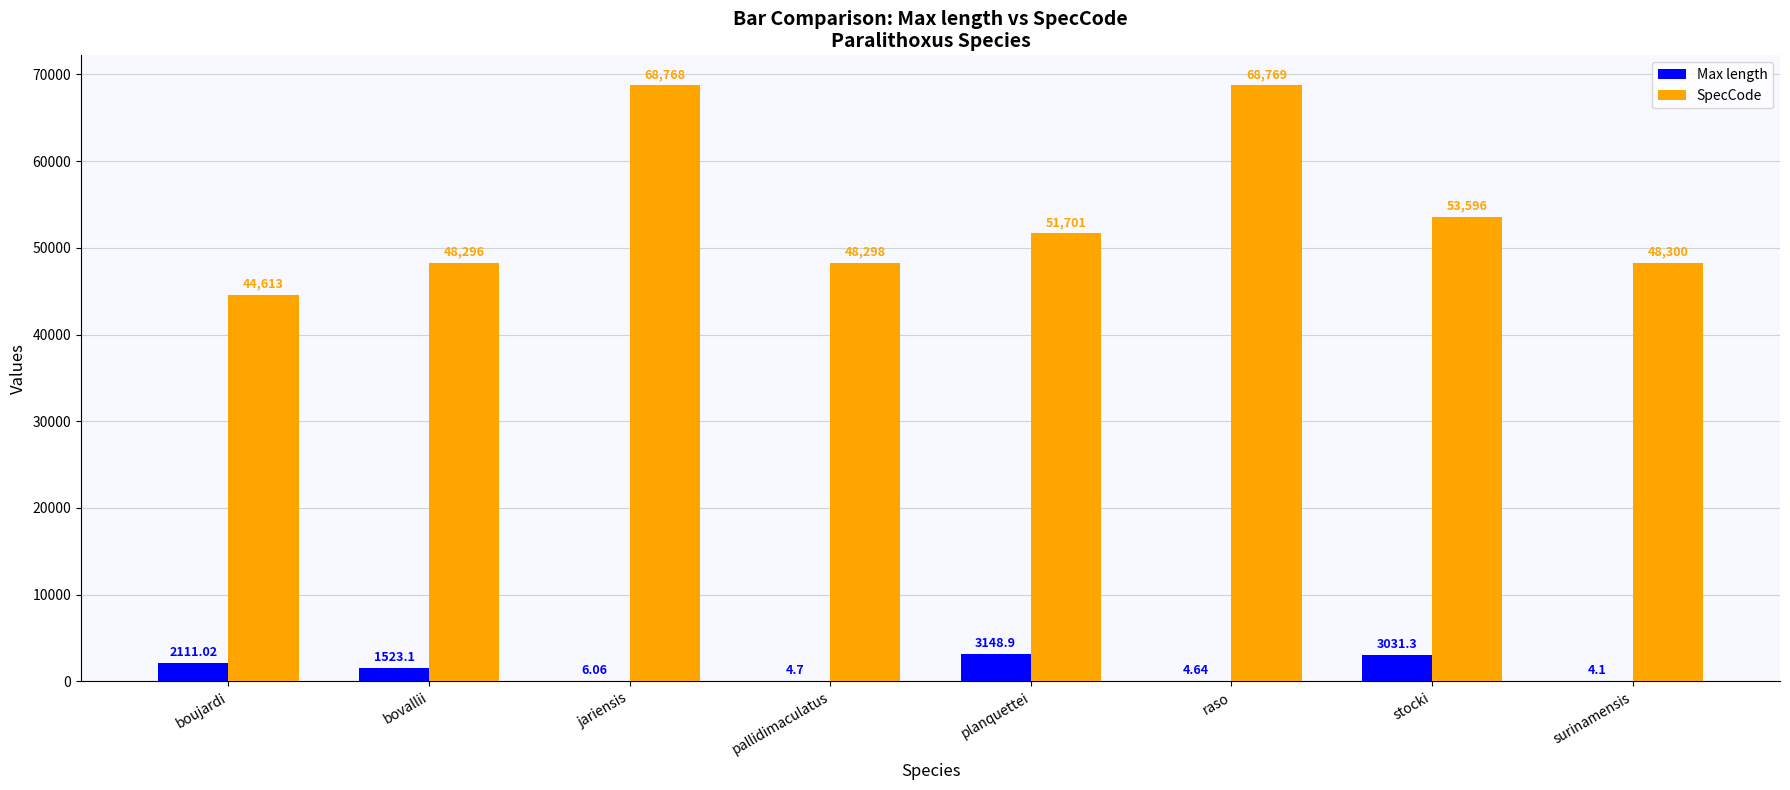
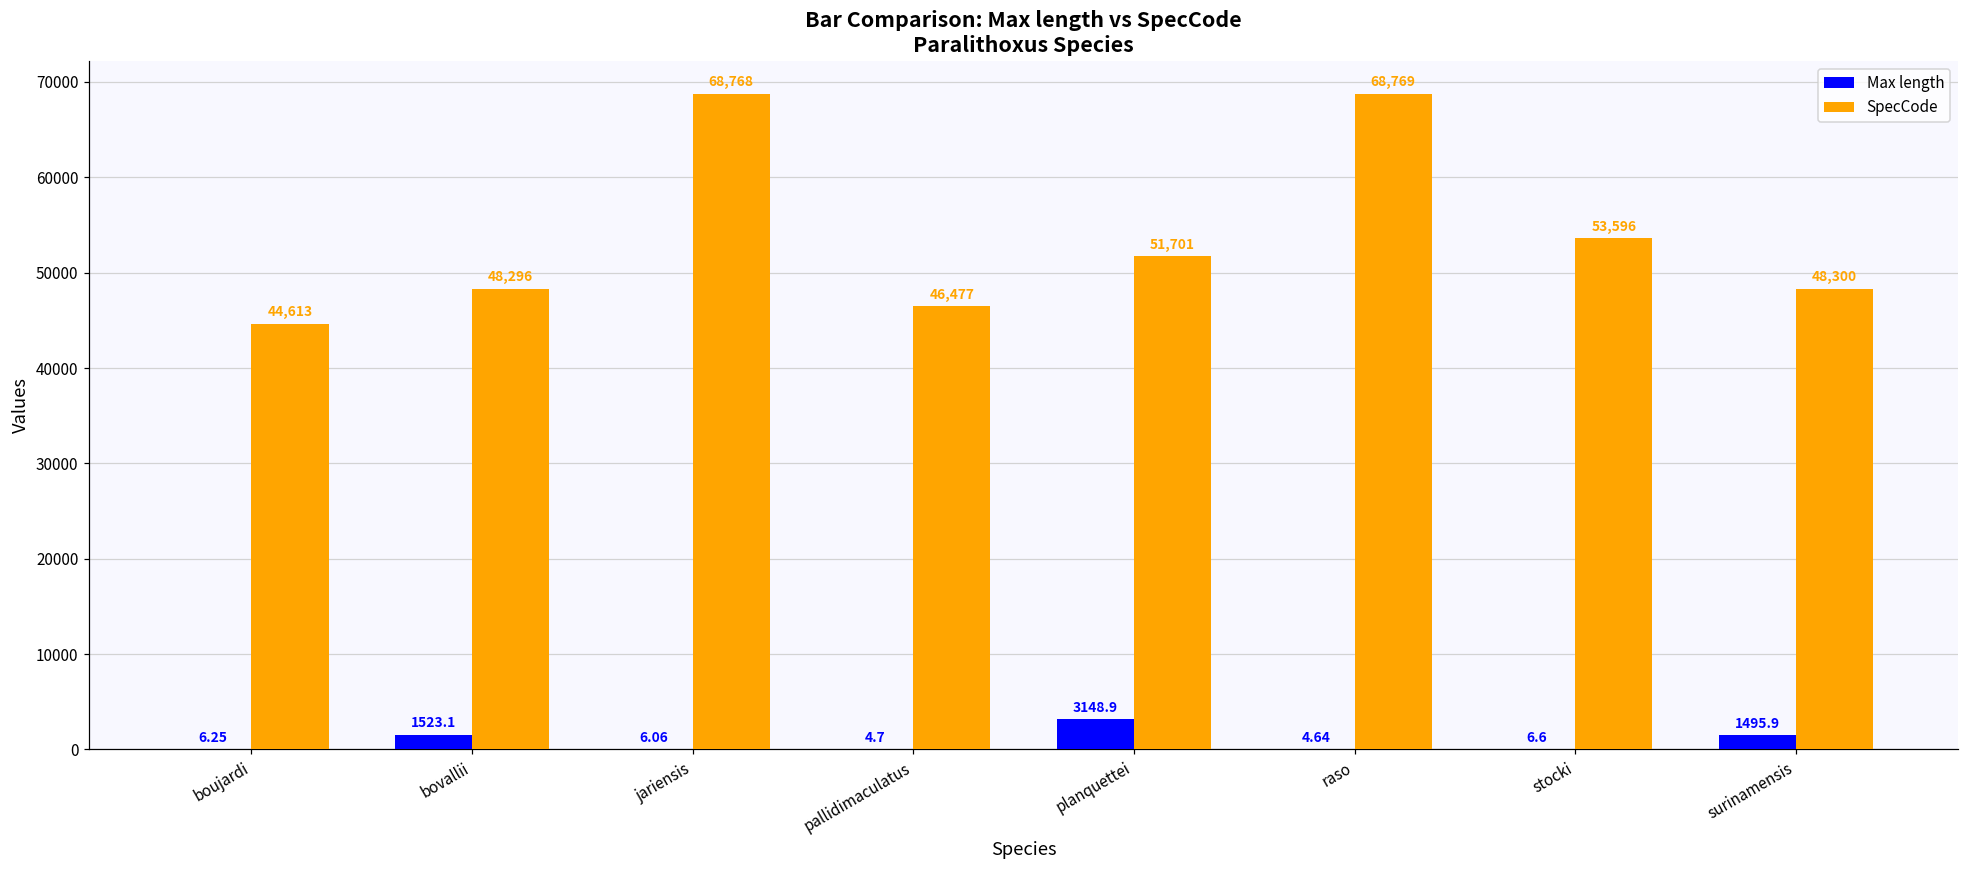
Max length, boujardi: 2111.02 -> 6.25
SpecCode, pallidimaculatus: 48,298 -> 46,477
Max length, stocki: 3031.3 -> 6.6
Max length, surinamensis: 4.1 -> 1495.9
